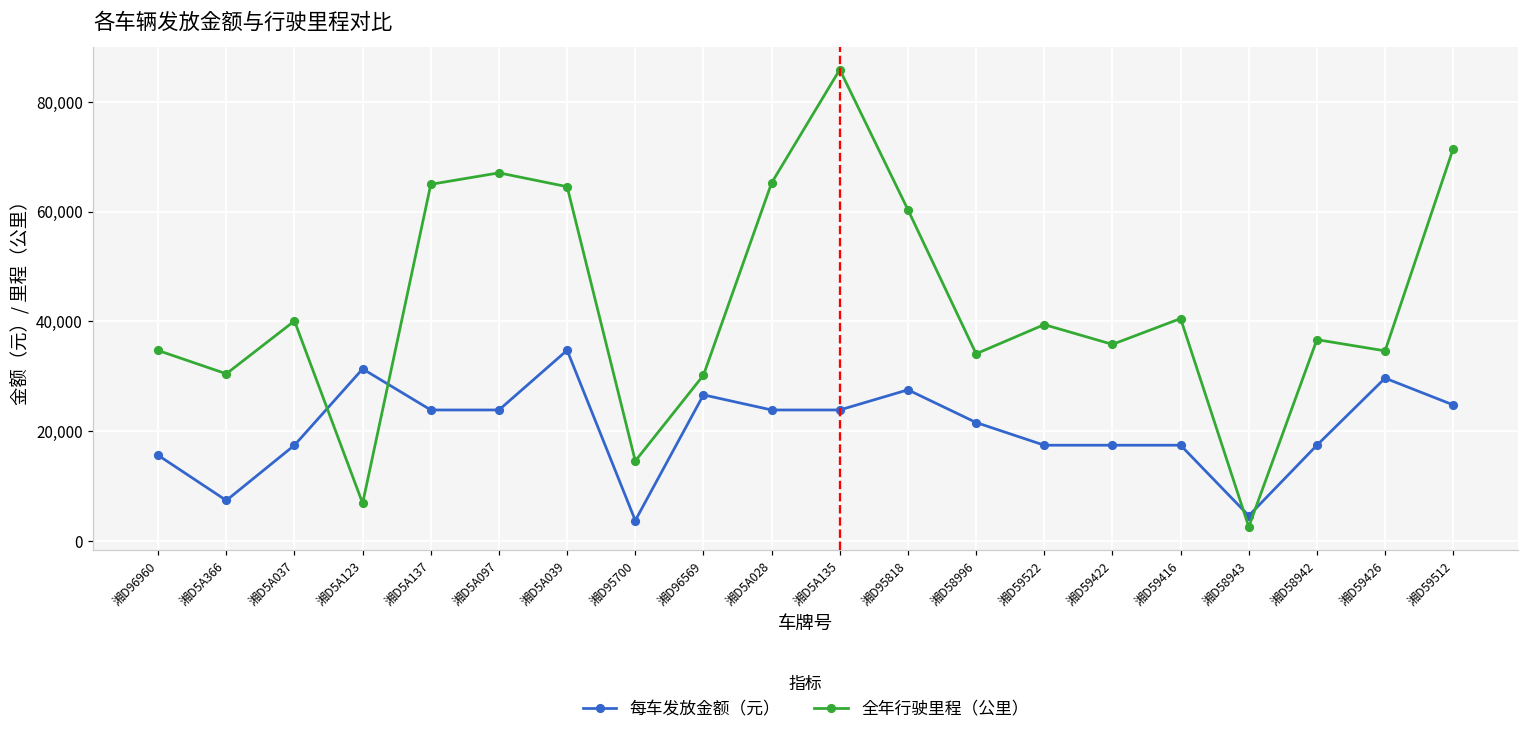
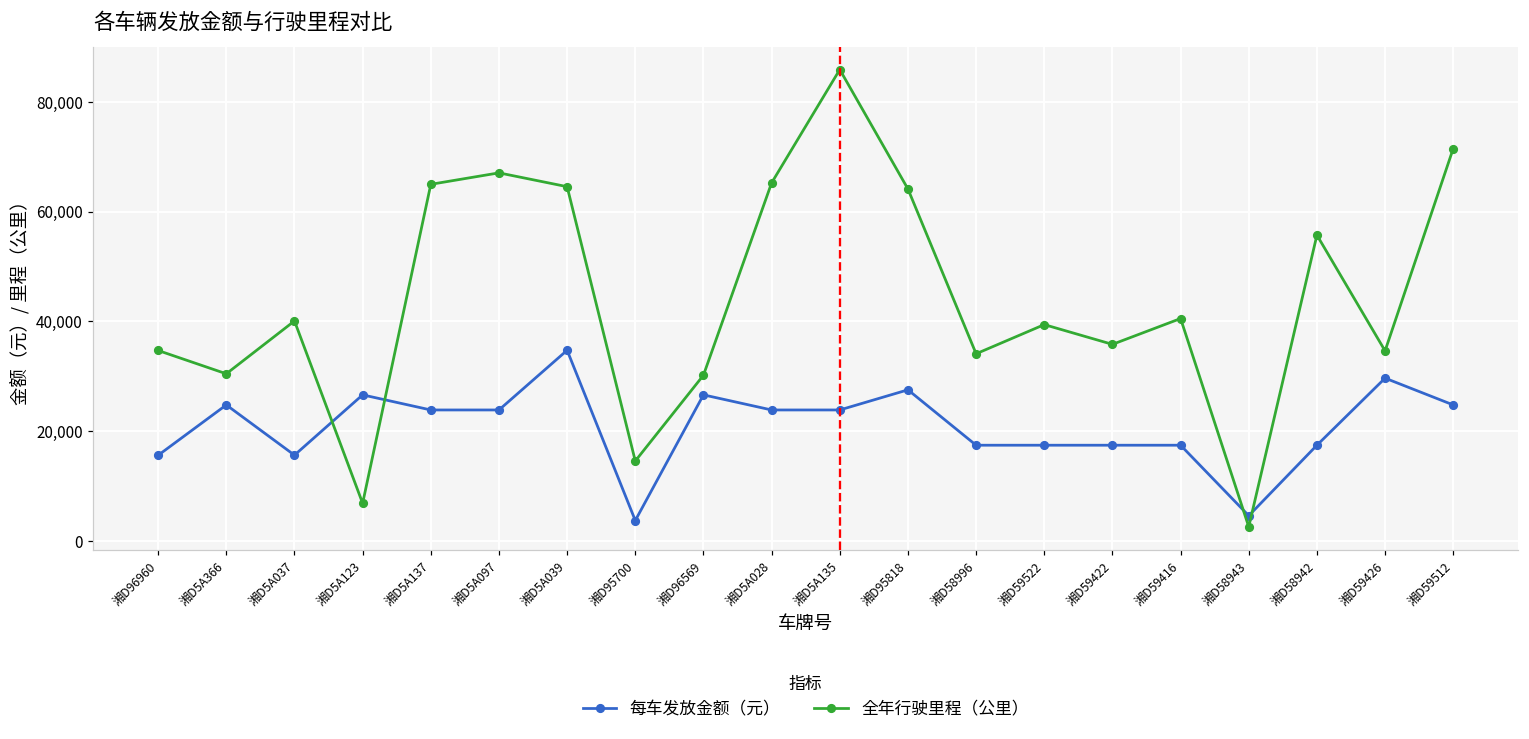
每车发放金额（元）, 湘D5A366: 7,000 -> 25,000
每车发放金额（元）, 湘D5A037: 17,000 -> 16,000
每车发放金额（元）, 湘D5A123: 31,000 -> 27,000
全年行驶里程（公里）, 湘D95818: 60,000 -> 64,000
每车发放金额（元）, 湘D58996: 22,000 -> 17,000
全年行驶里程（公里）, 湘D58942: 37,000 -> 56,000
